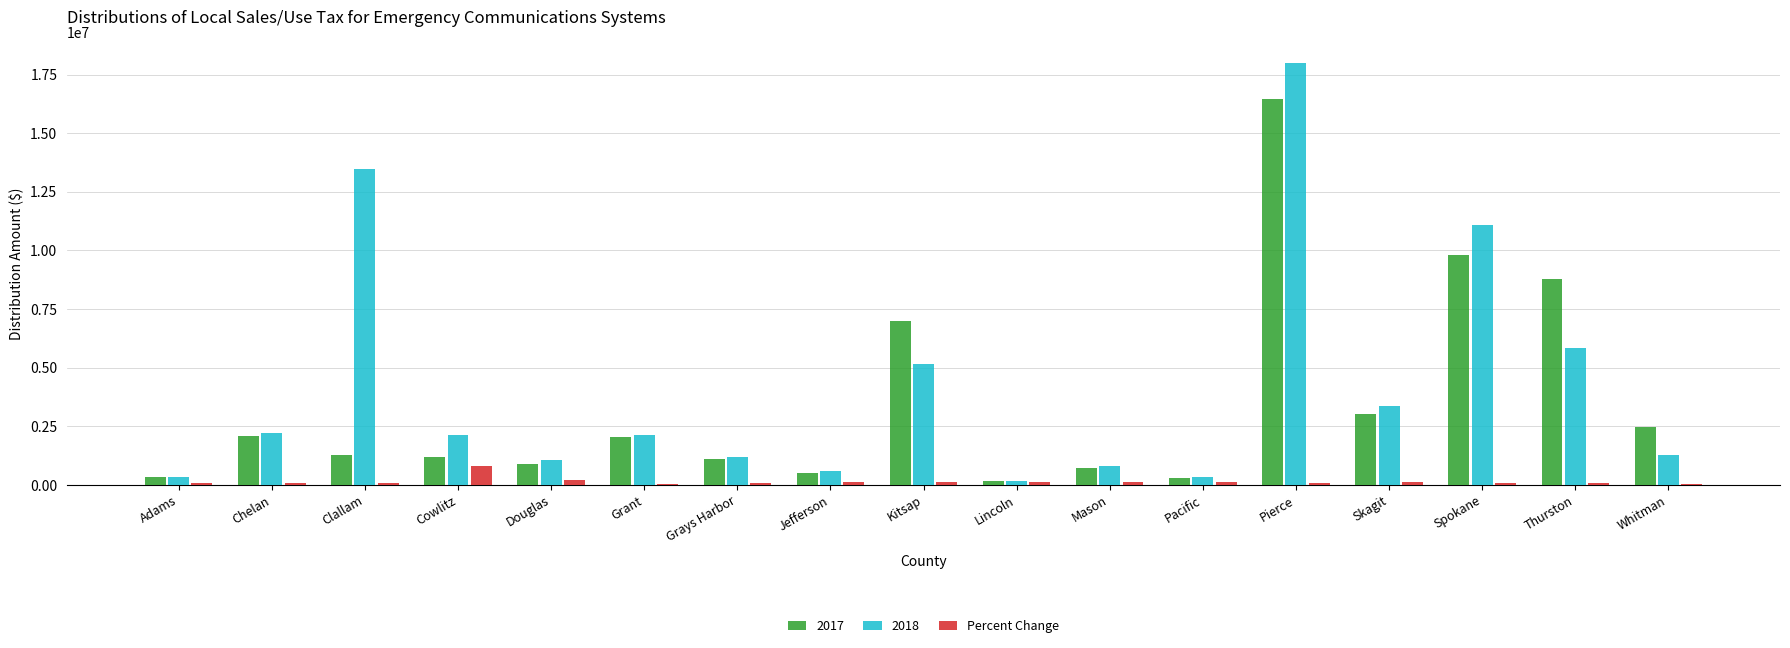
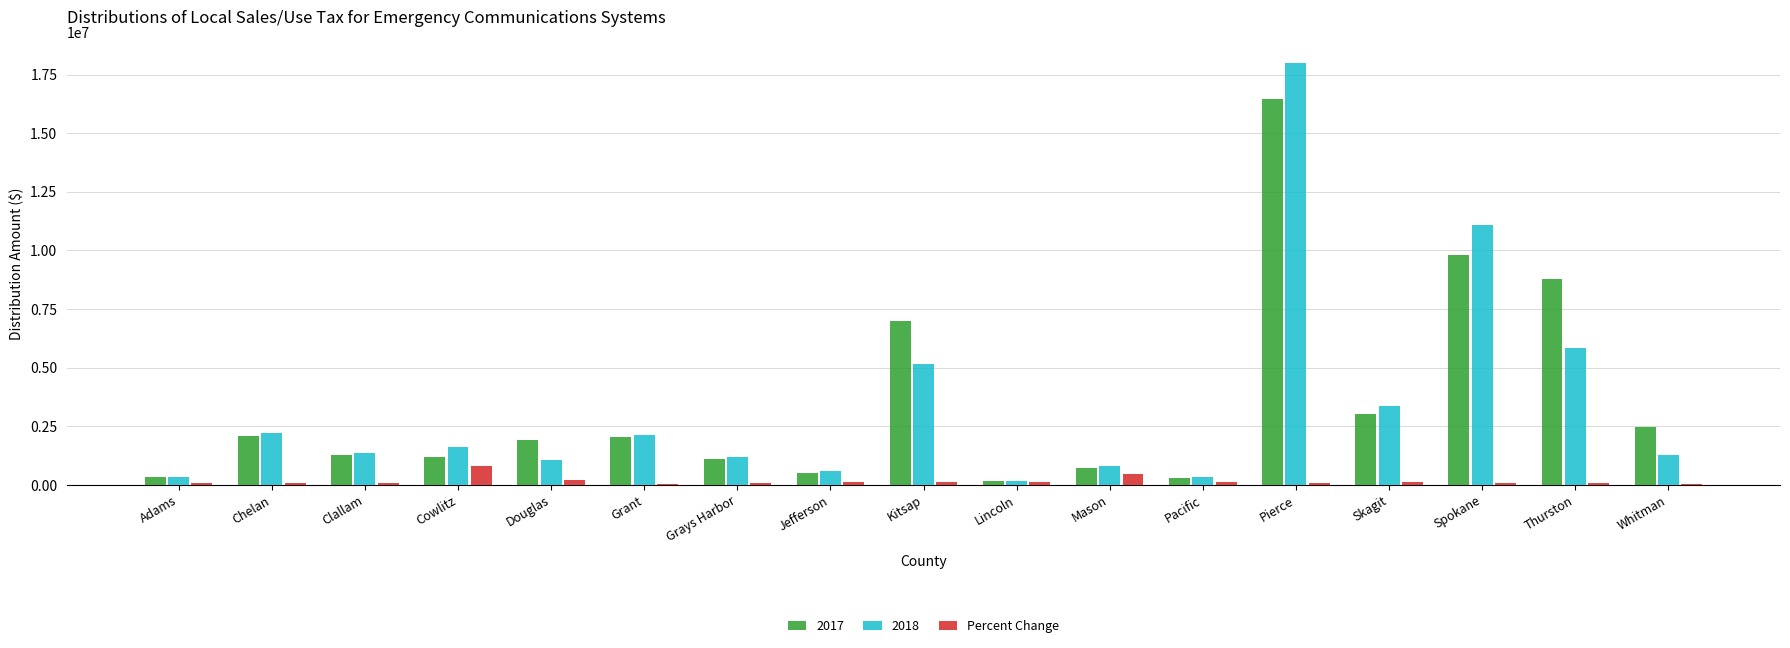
2018, Clallam: 13500000 -> 1400000
2018, Cowlitz: 2100000 -> 1600000
2017, Douglas: 900000 -> 1900000
Percent Change, Mason: 100000 -> 500000
